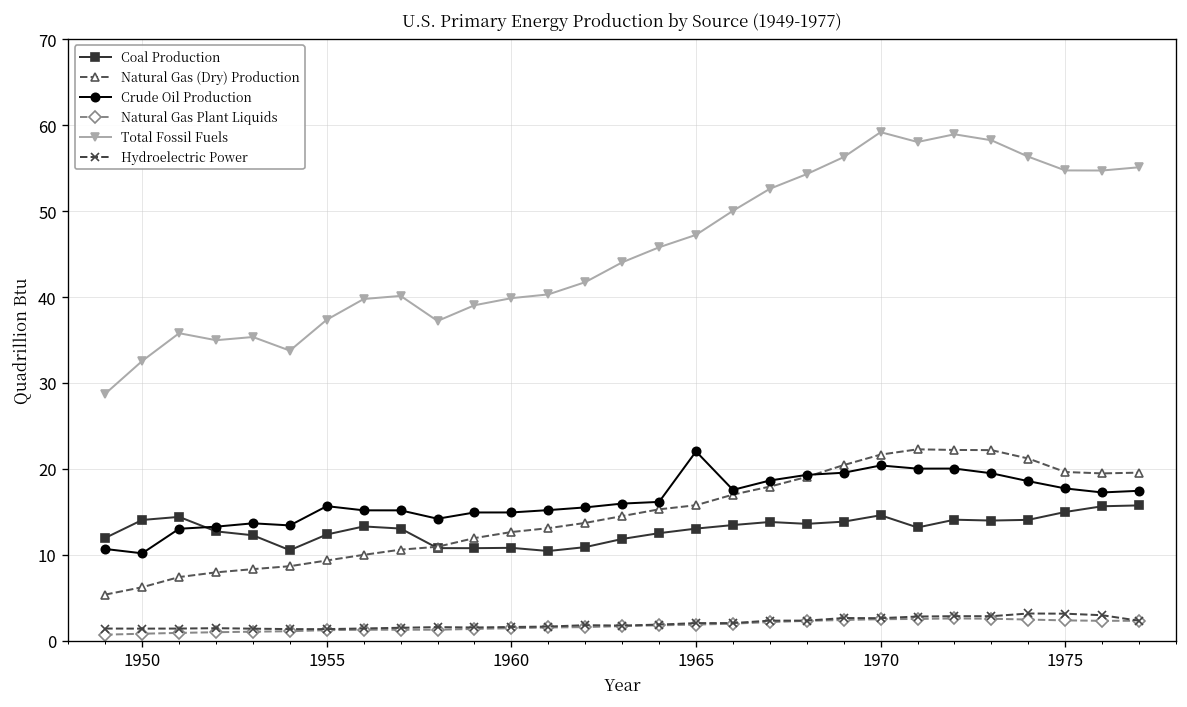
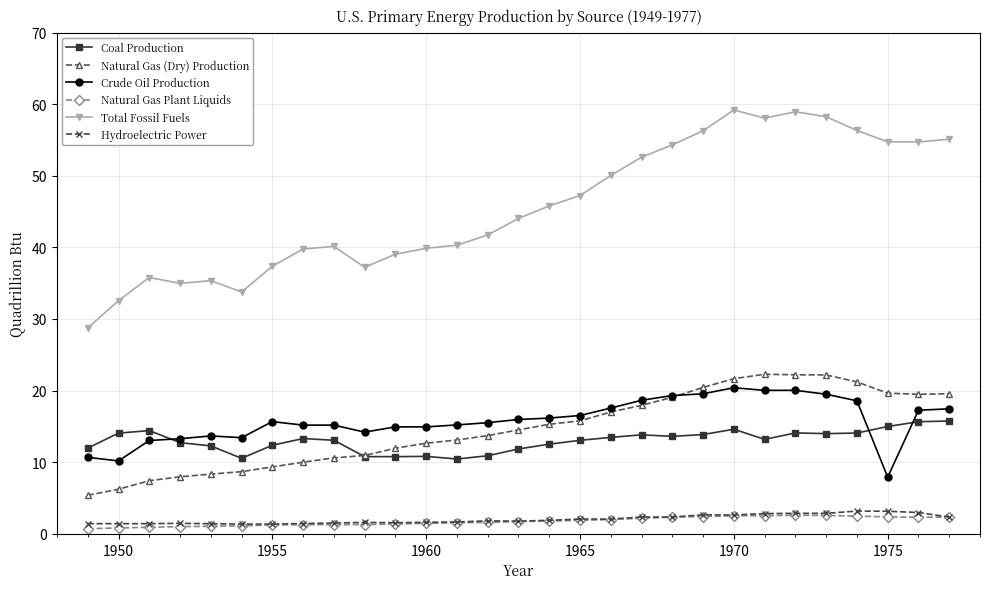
Crude Oil Production, 1965: 22 -> 17
Crude Oil Production, 1975: 18 -> 8
